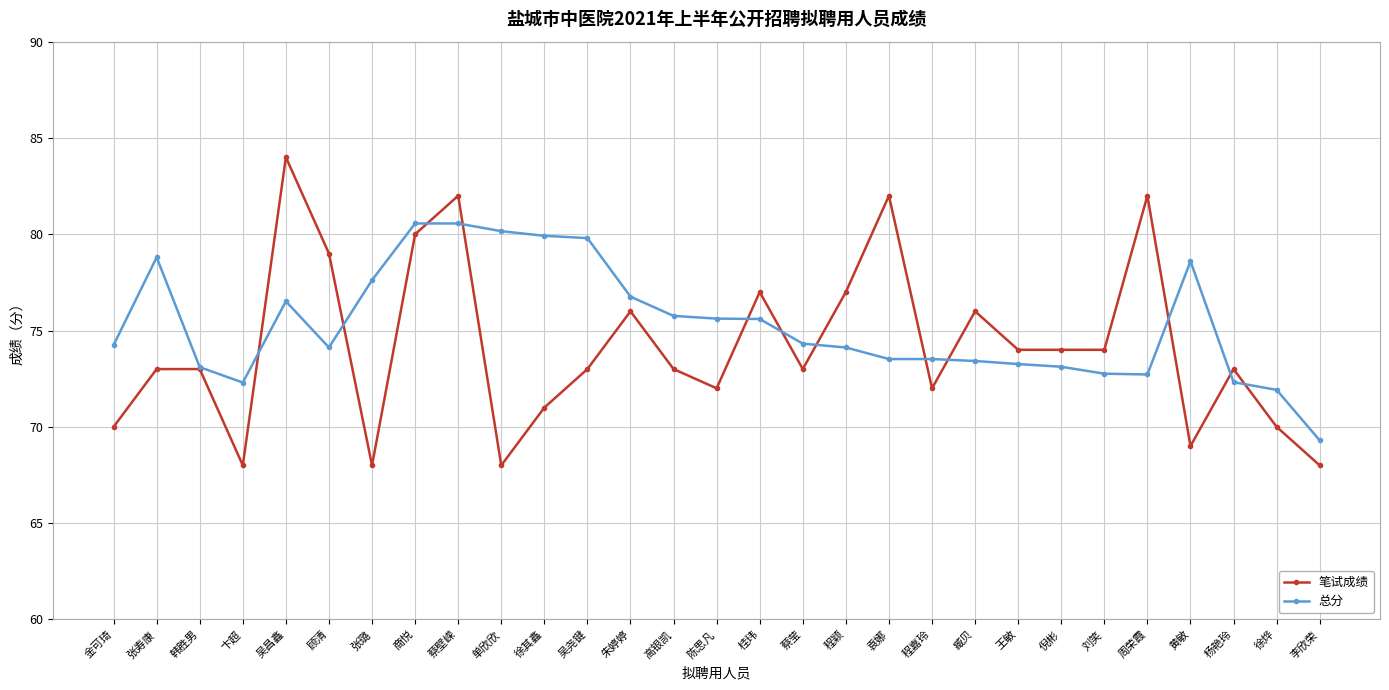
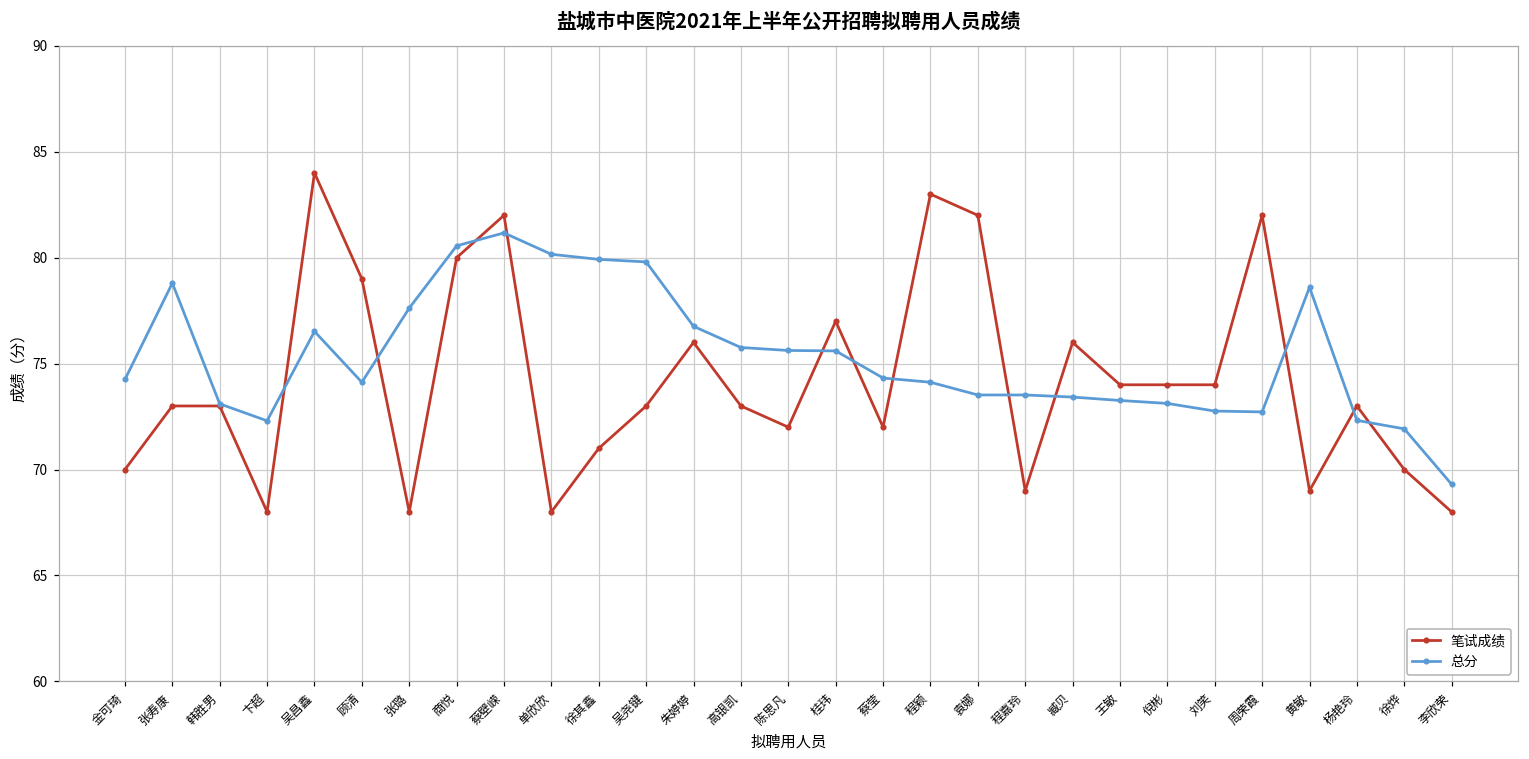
总分, 蔡壁嵘: 80.6 -> 81.2
笔试成绩, 蔡莹: 73 -> 72
笔试成绩, 程颖: 77 -> 83
笔试成绩, 程嘉玲: 72 -> 69
